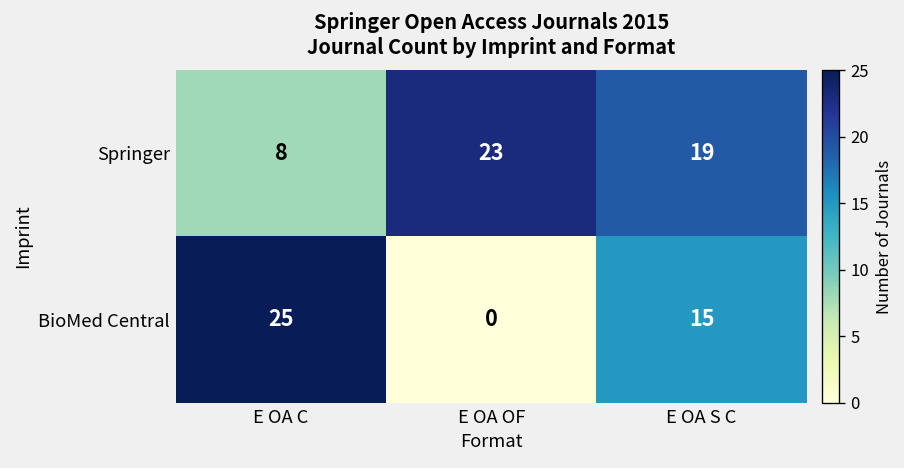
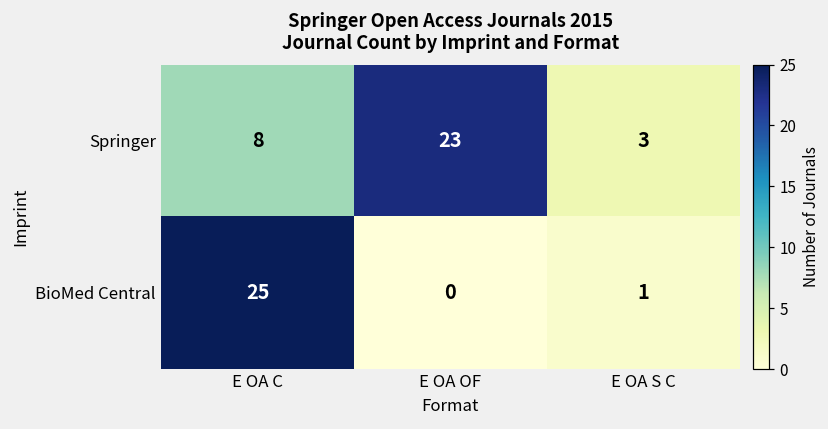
Springer, E OA S C: 19 -> 3
BioMed Central, E OA S C: 15 -> 1
